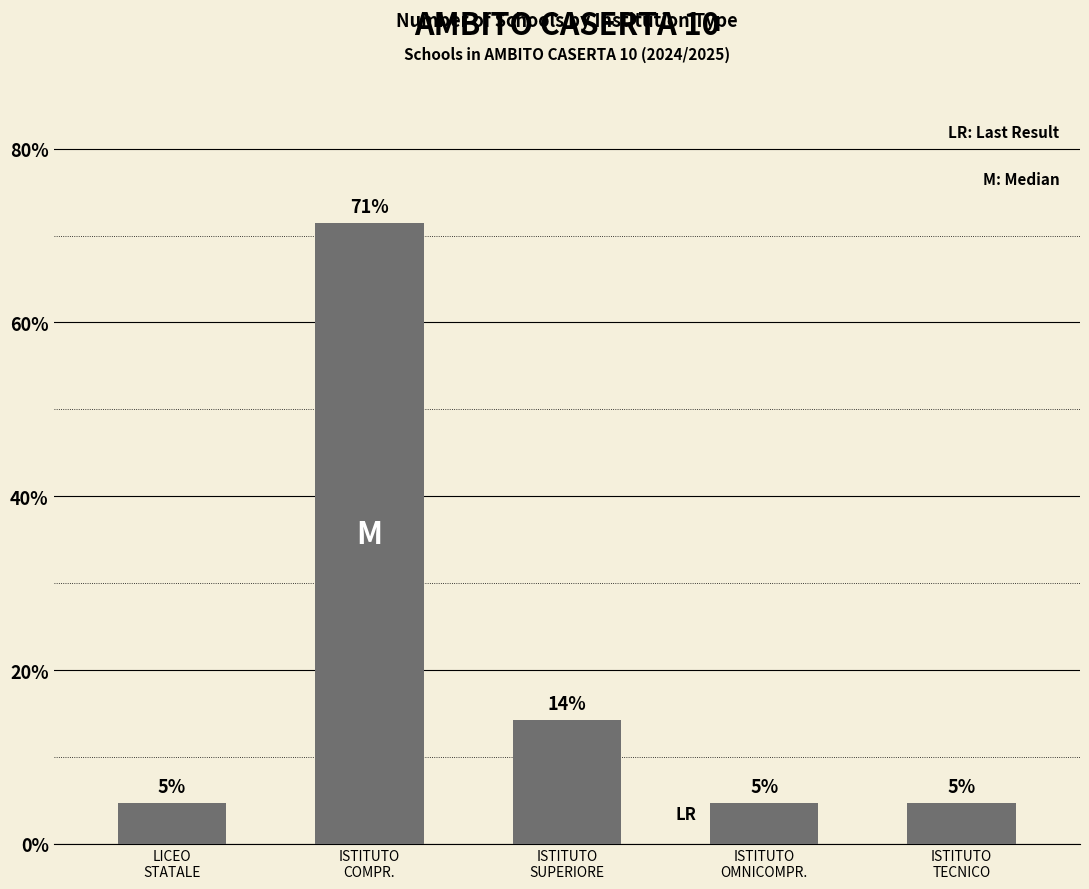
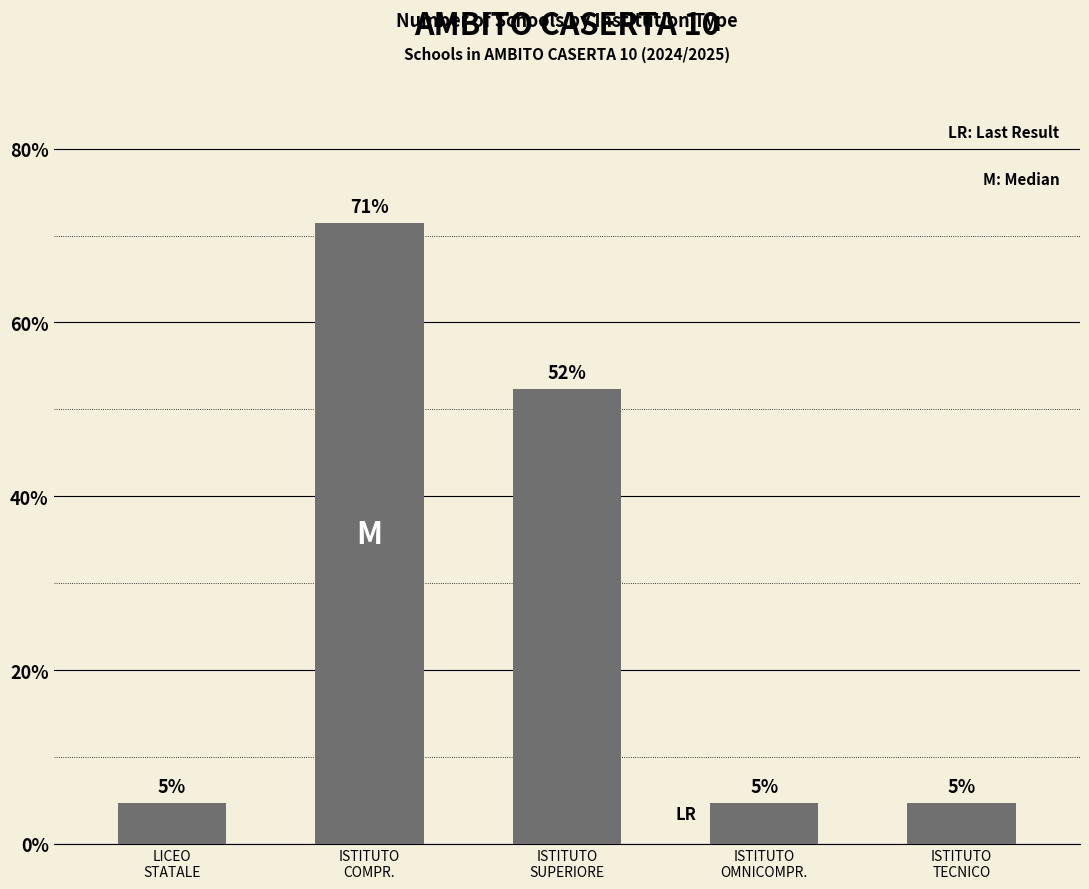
ISTITUTO SUPERIORE: 14% -> 52%
